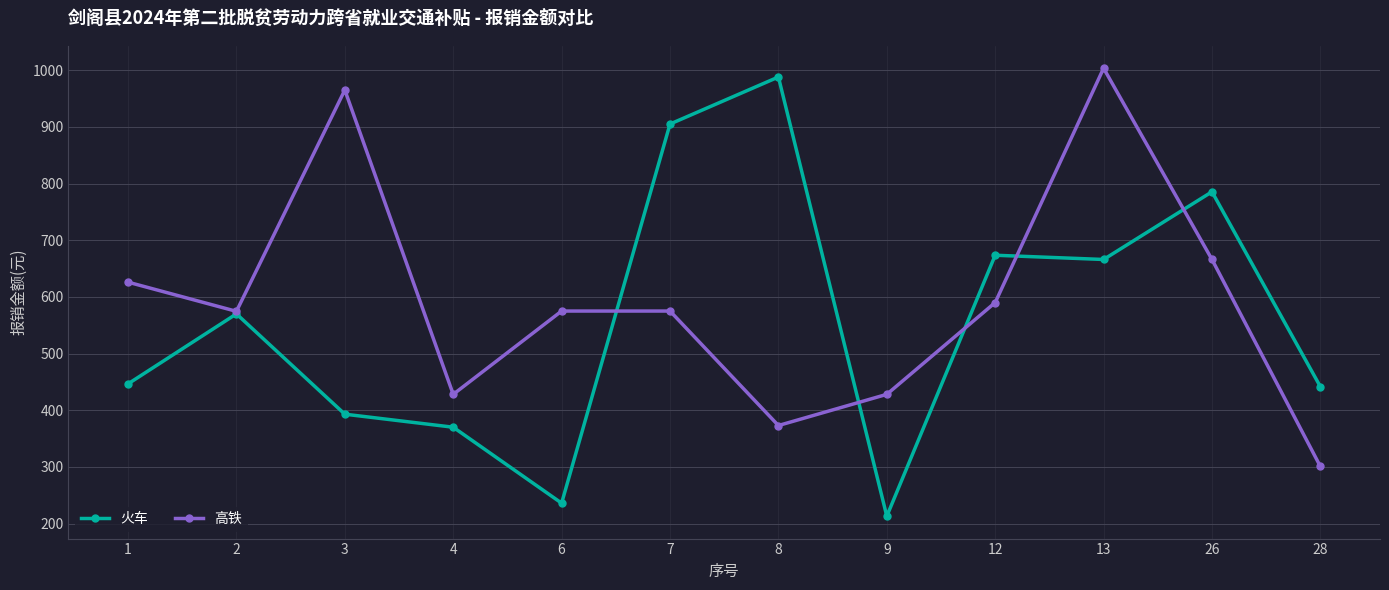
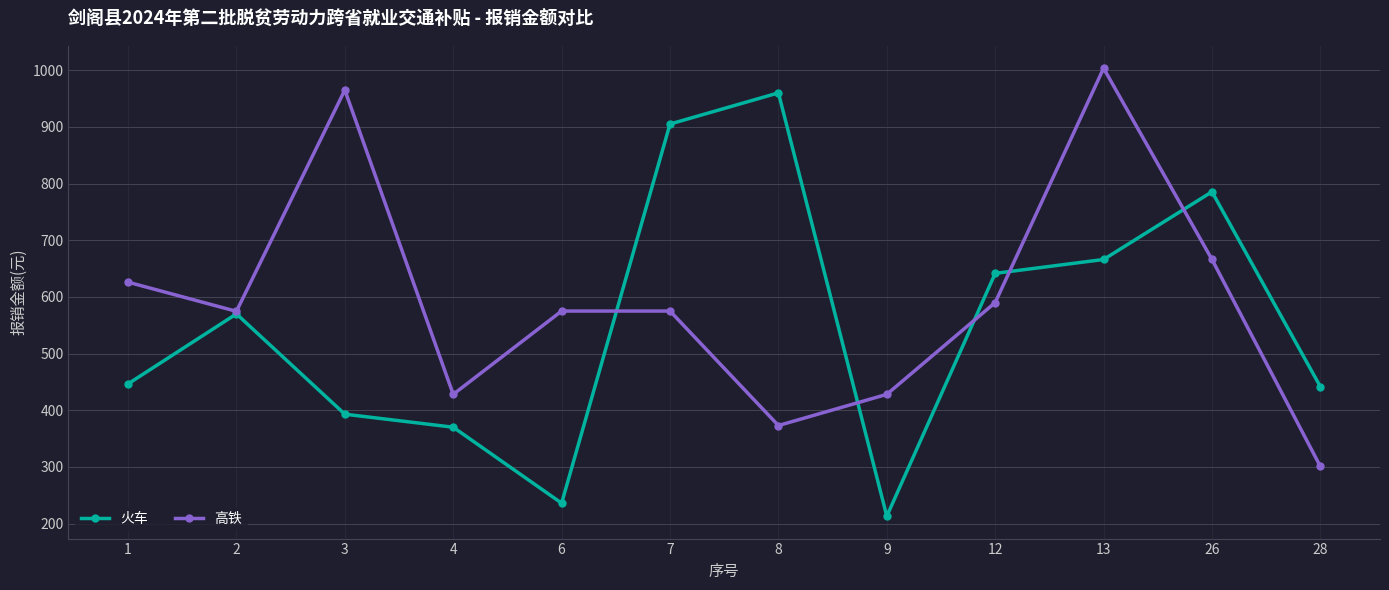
火车, 8: 990 -> 960
火车, 12: 670 -> 640
